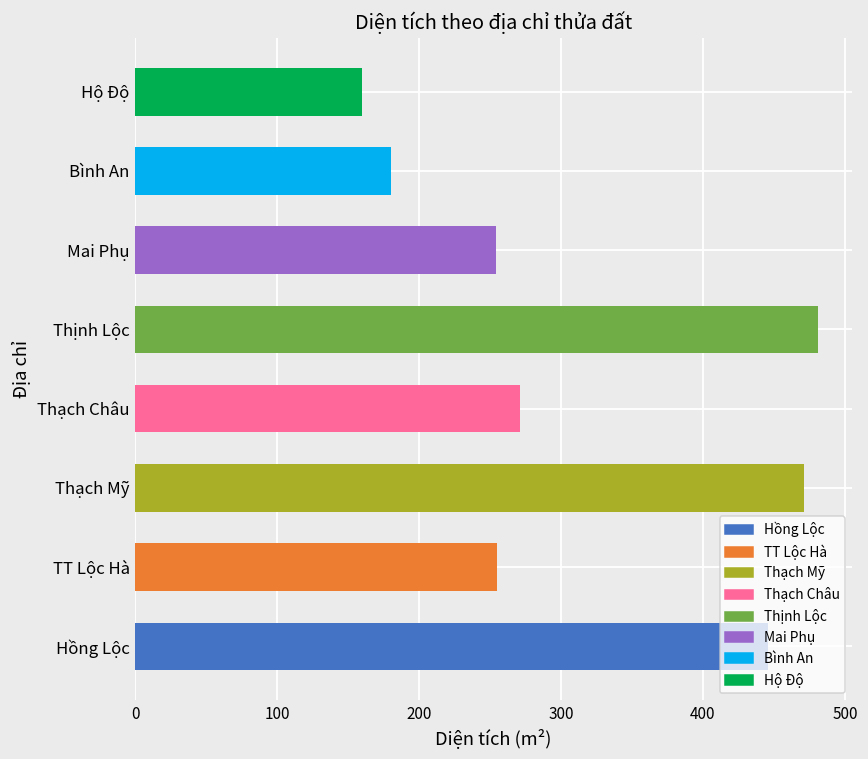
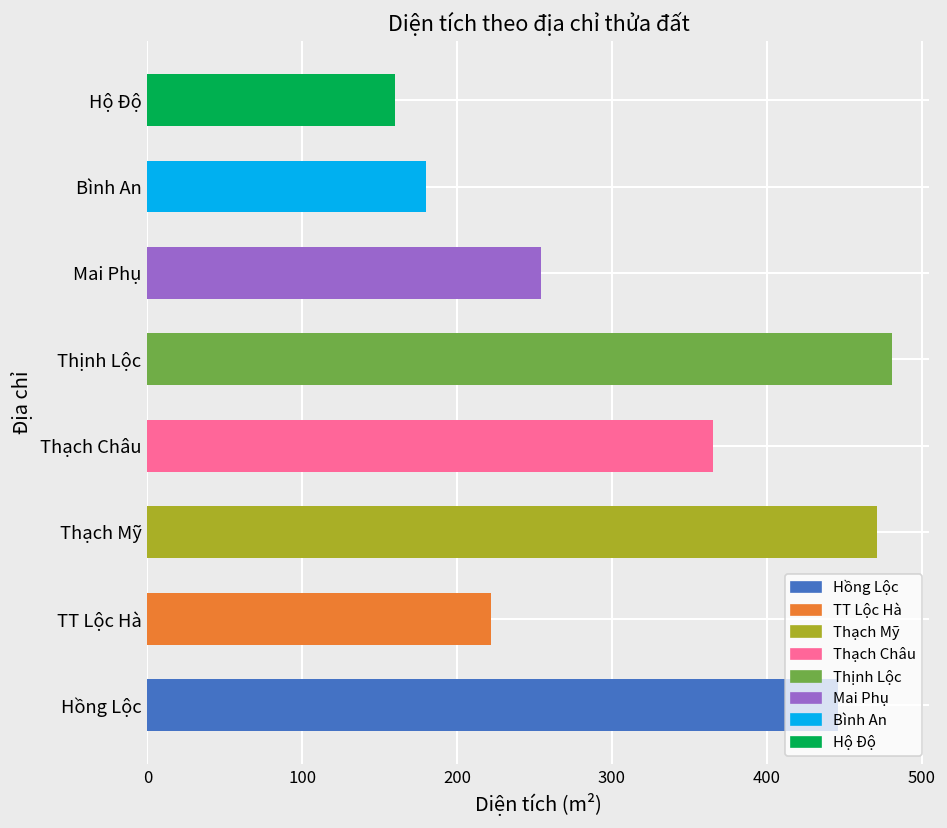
Thạch Châu: 271 -> 365
TT Lộc Hà: 255 -> 222
